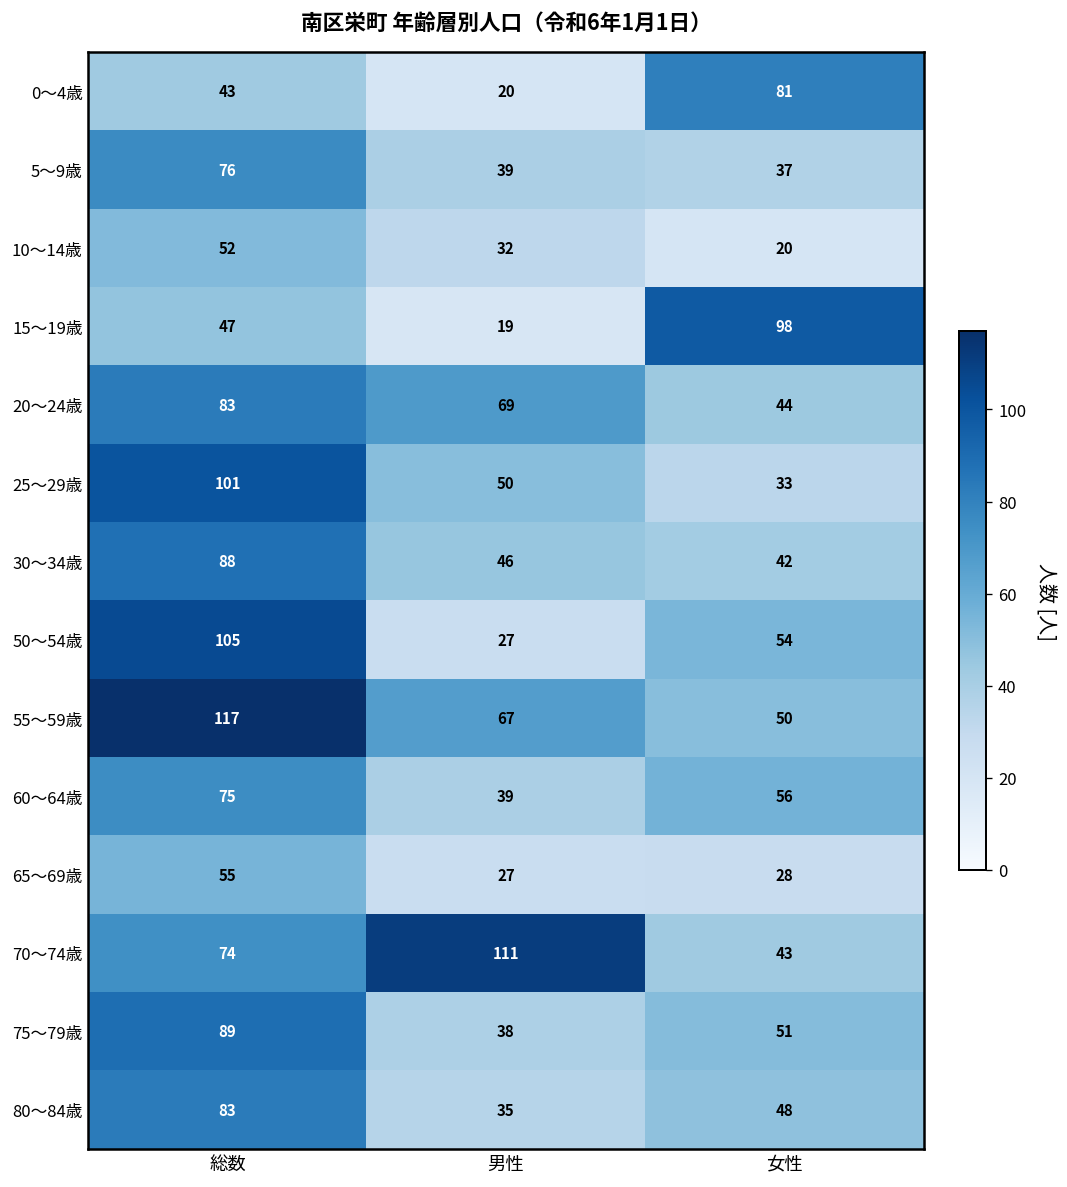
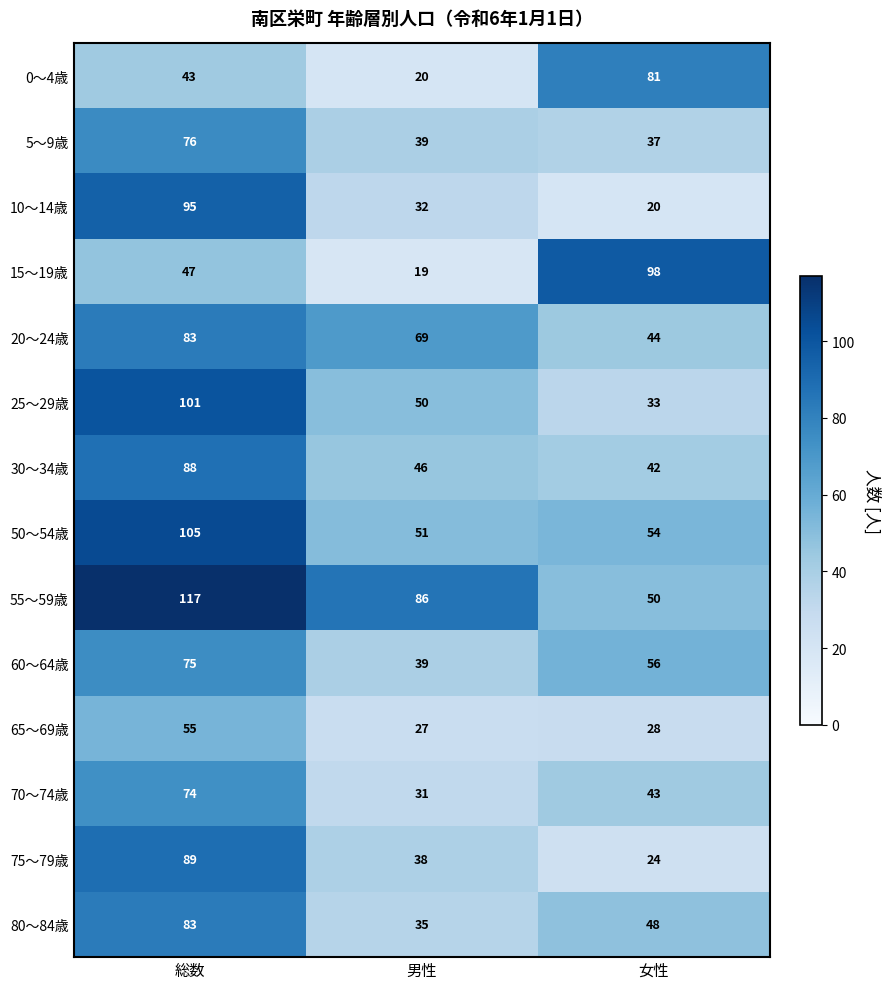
10～14歳, 総数: 52 -> 95
50～54歳, 男性: 27 -> 51
55～59歳, 男性: 67 -> 86
70～74歳, 男性: 111 -> 31
75～79歳, 女性: 51 -> 24
